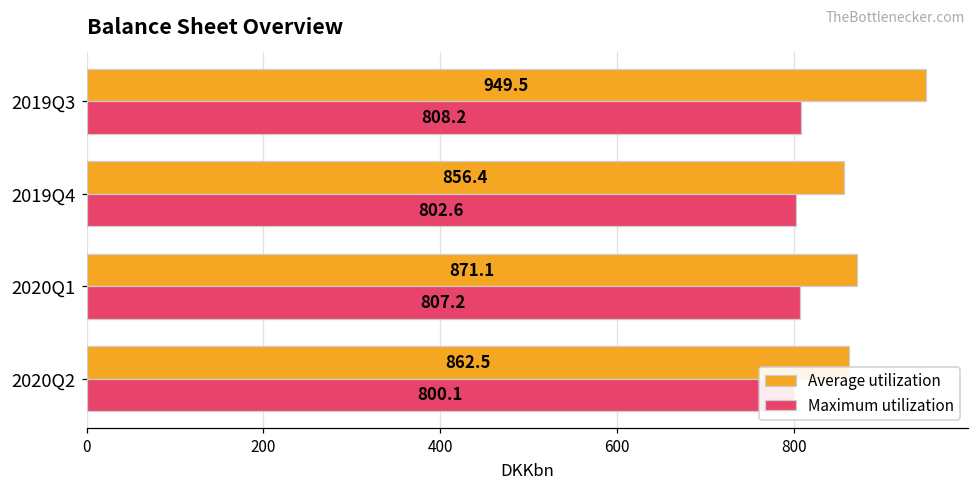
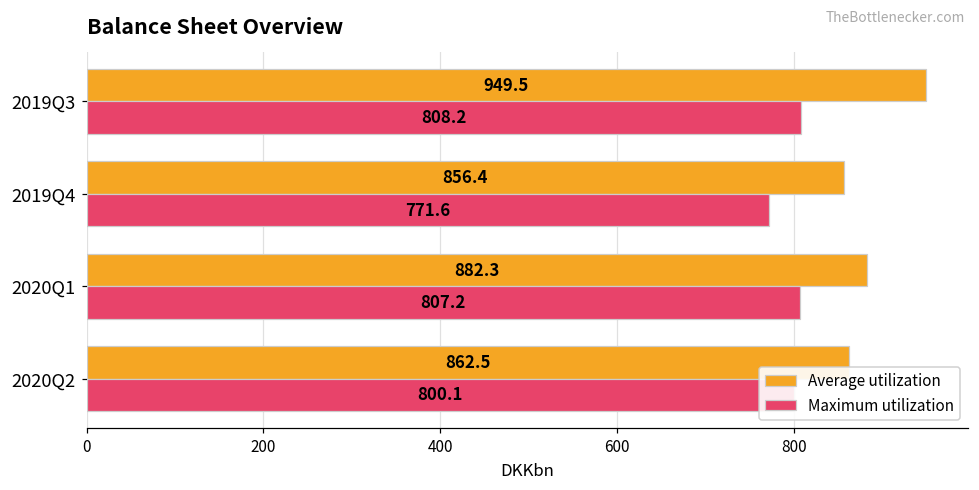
Maximum utilization, 2019Q4: 802.6 -> 771.6
Average utilization, 2020Q1: 871.1 -> 882.3
